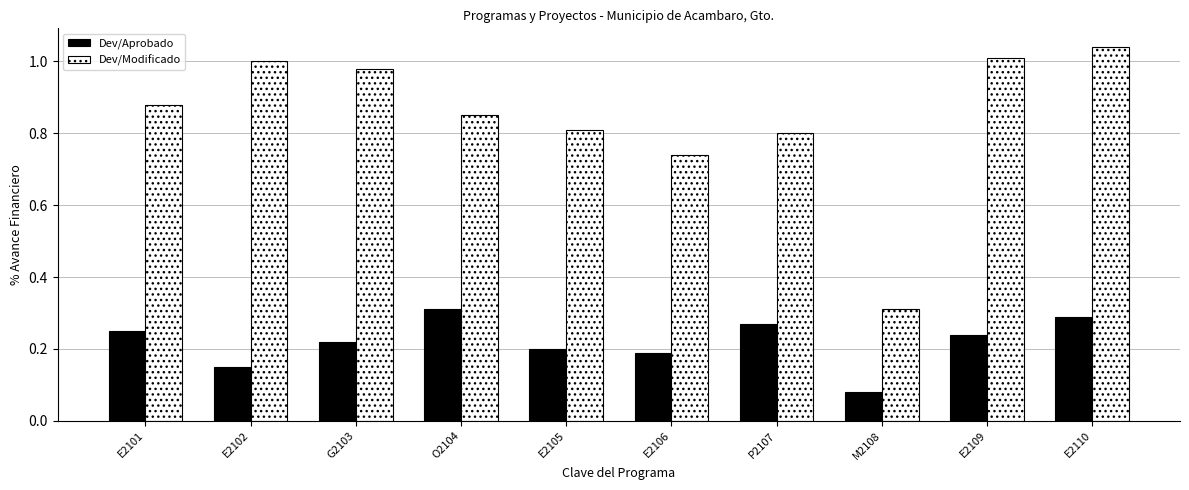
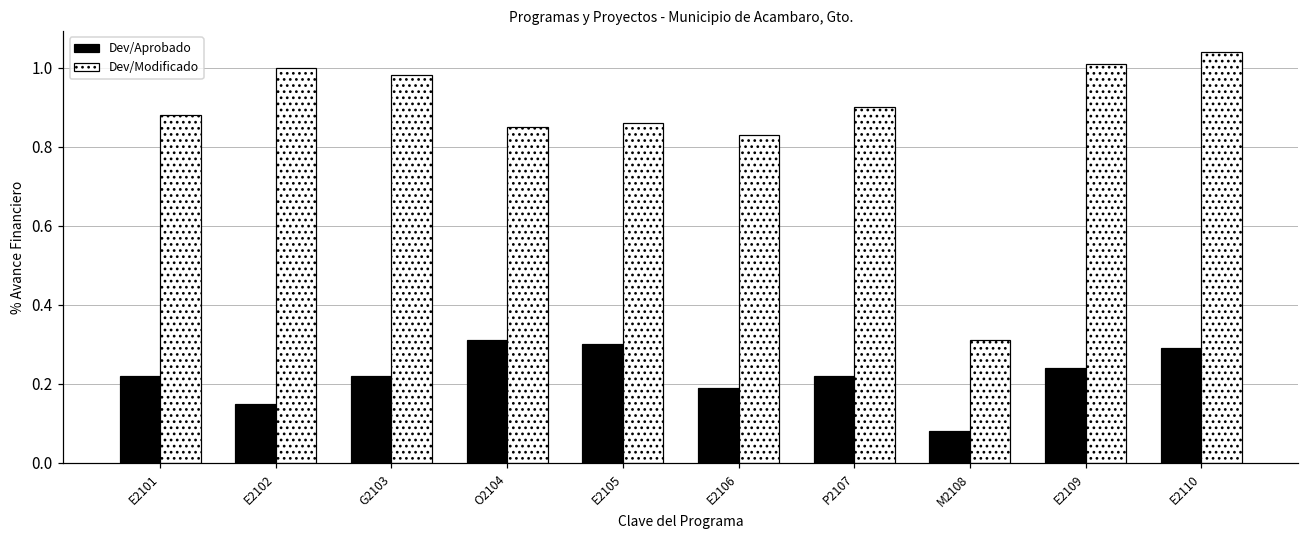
Dev/Aprobado, E2101: 0.25 -> 0.22
Dev/Aprobado, E2105: 0.2 -> 0.3
Dev/Modificado, E2105: 0.81 -> 0.86
Dev/Modificado, E2106: 0.74 -> 0.83
Dev/Aprobado, P2107: 0.27 -> 0.22
Dev/Modificado, P2107: 0.8 -> 0.9
